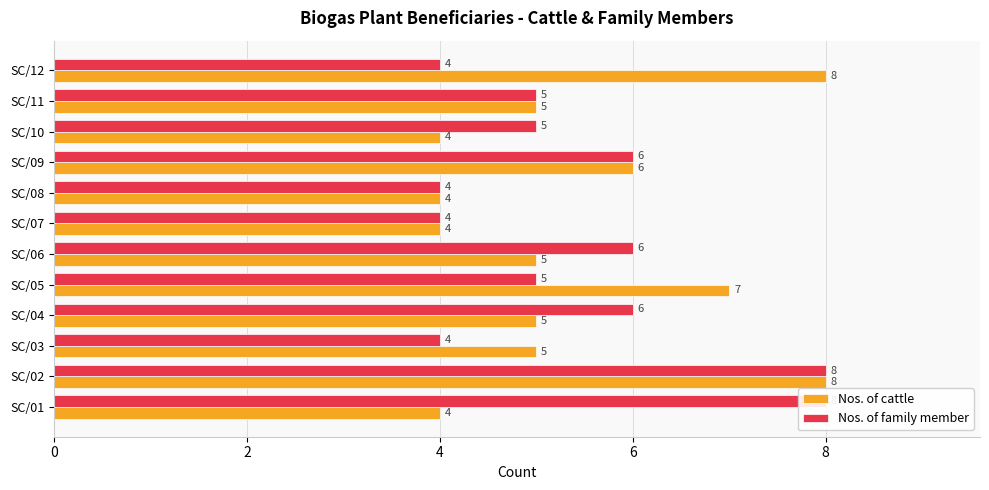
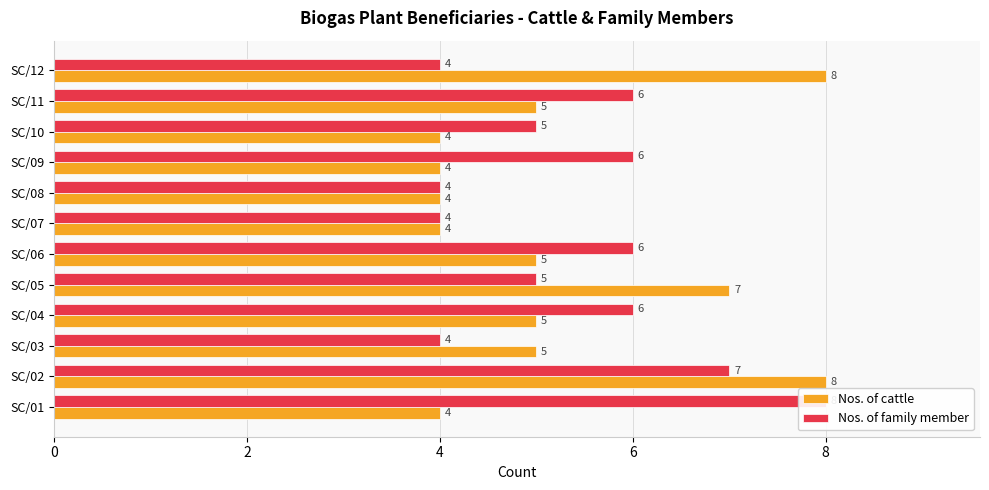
Nos. of family member, SC/11: 5 -> 6
Nos. of cattle, SC/09: 6 -> 4
Nos. of family member, SC/02: 8 -> 7
